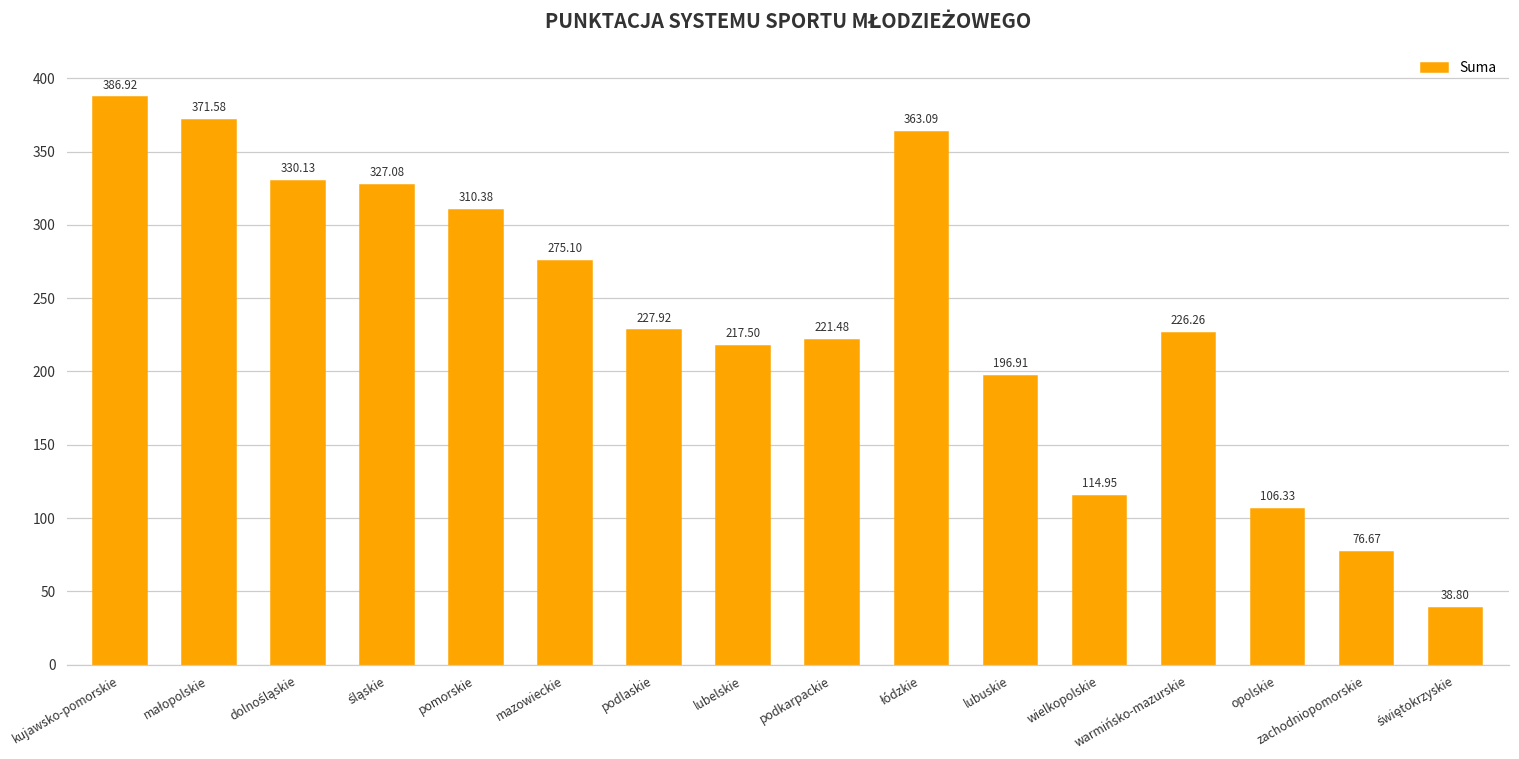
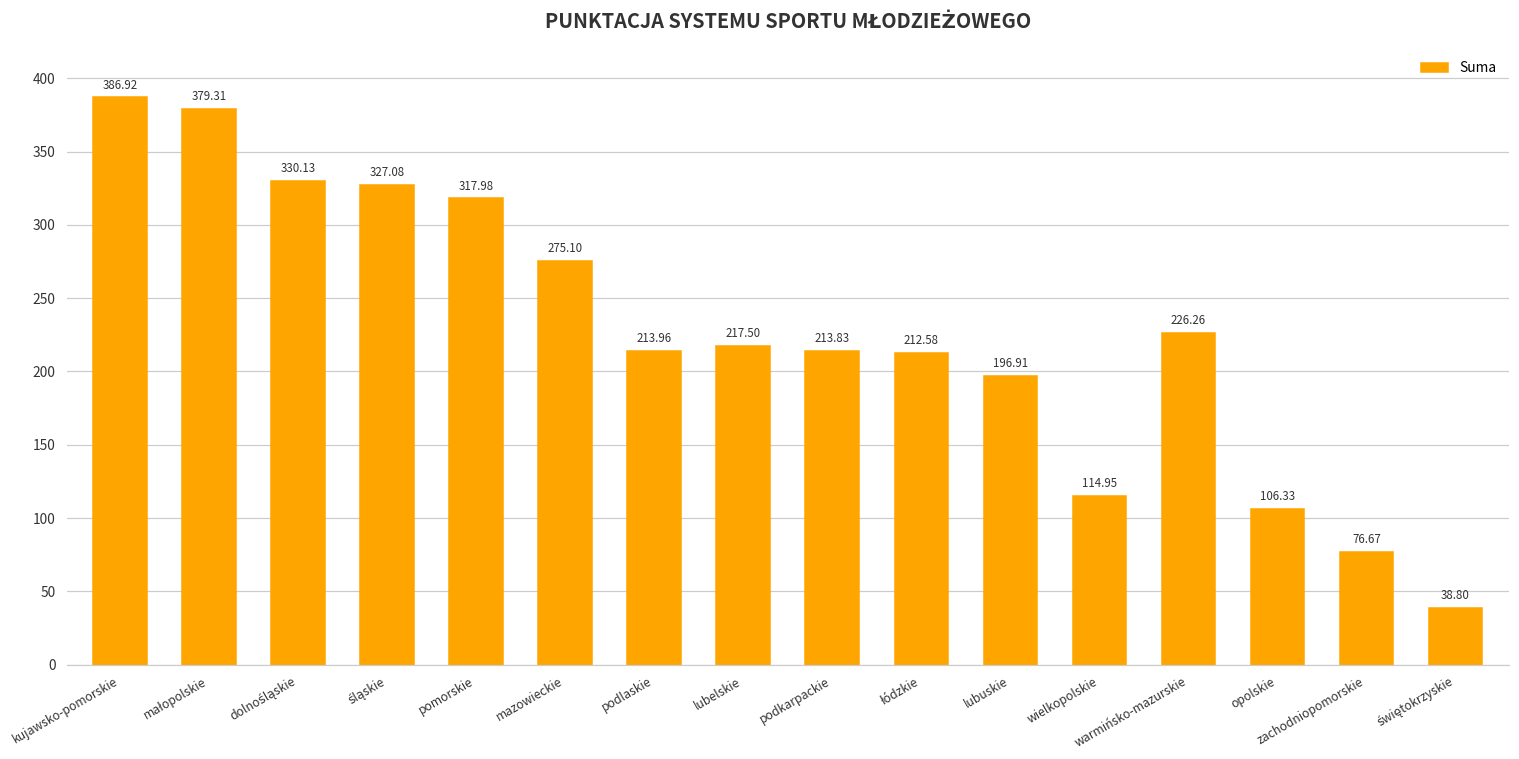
małopolskie: 371.58 -> 379.31
pomorskie: 310.38 -> 317.98
podlaskie: 227.92 -> 213.96
podkarpackie: 221.48 -> 213.83
łódzkie: 363.09 -> 212.58
